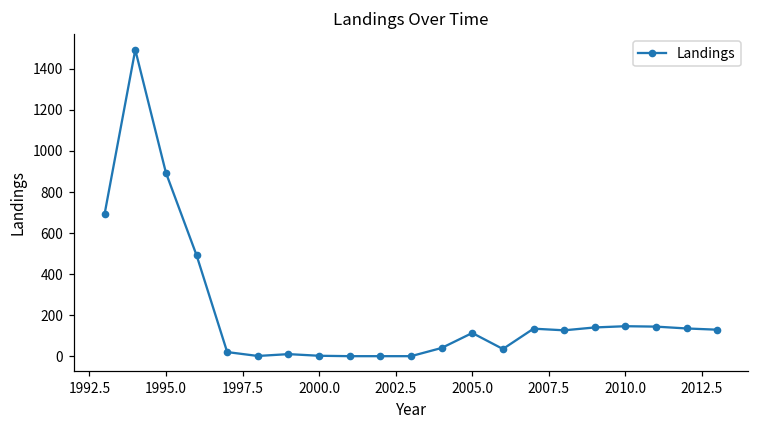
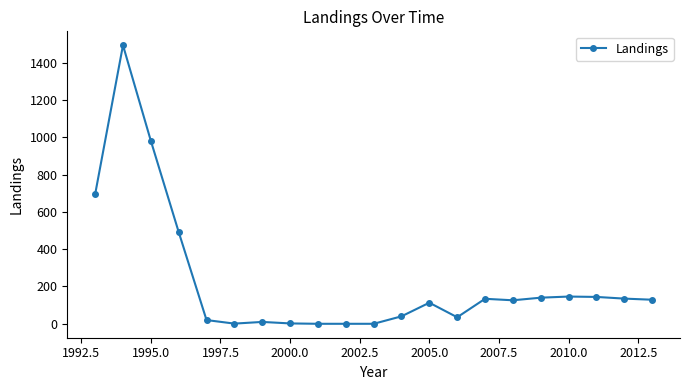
1995.0: 890 -> 980
